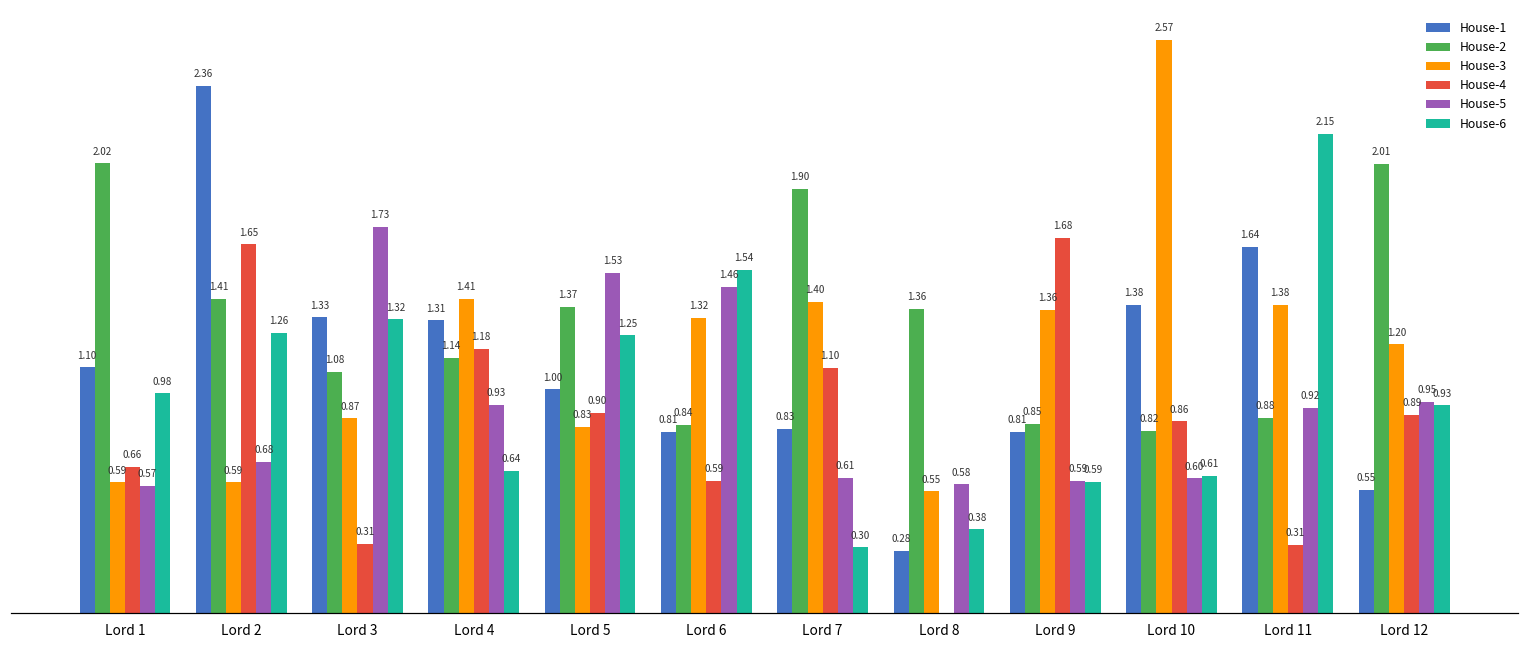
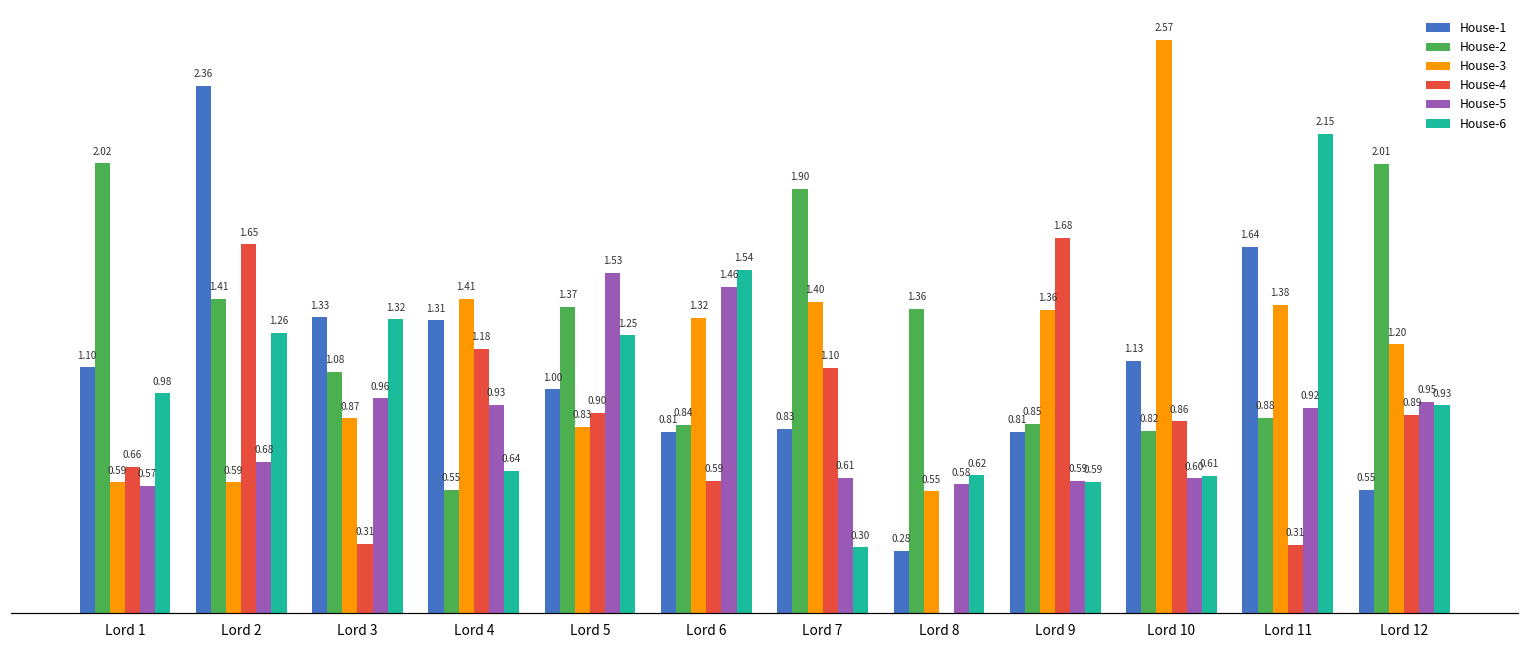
House-5, Lord 3: 1.73 -> 0.96
House-2, Lord 4: 1.14 -> 0.55
House-6, Lord 8: 0.38 -> 0.62
House-1, Lord 10: 1.38 -> 1.13
